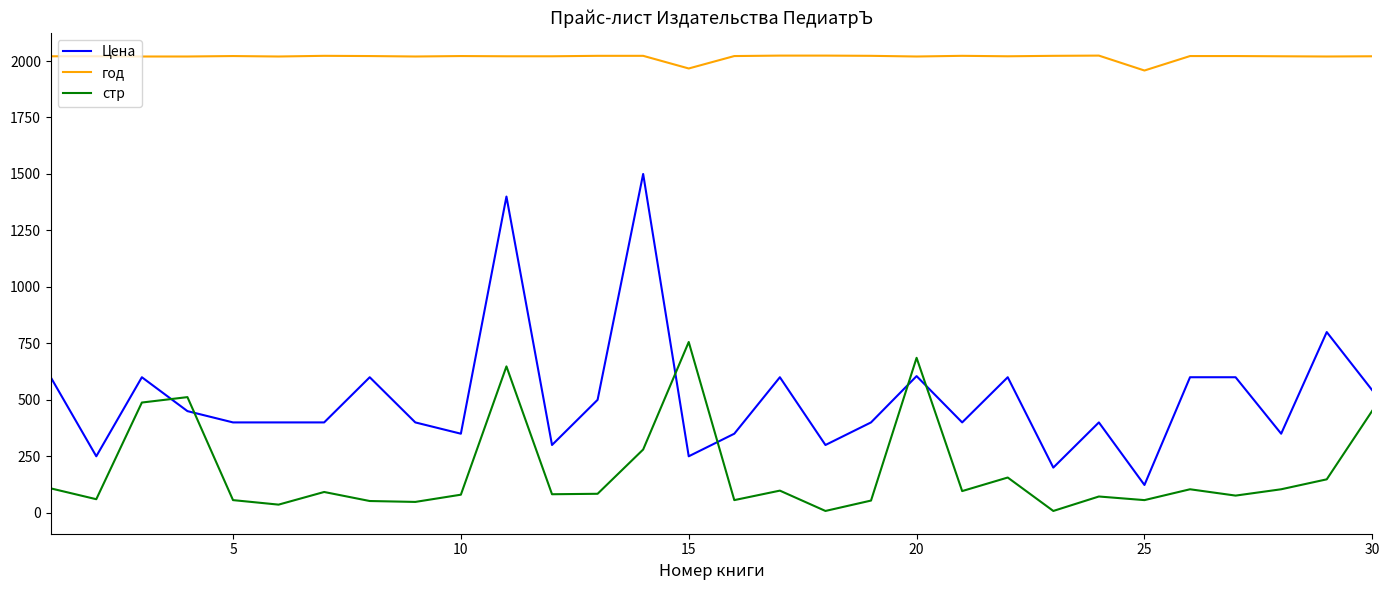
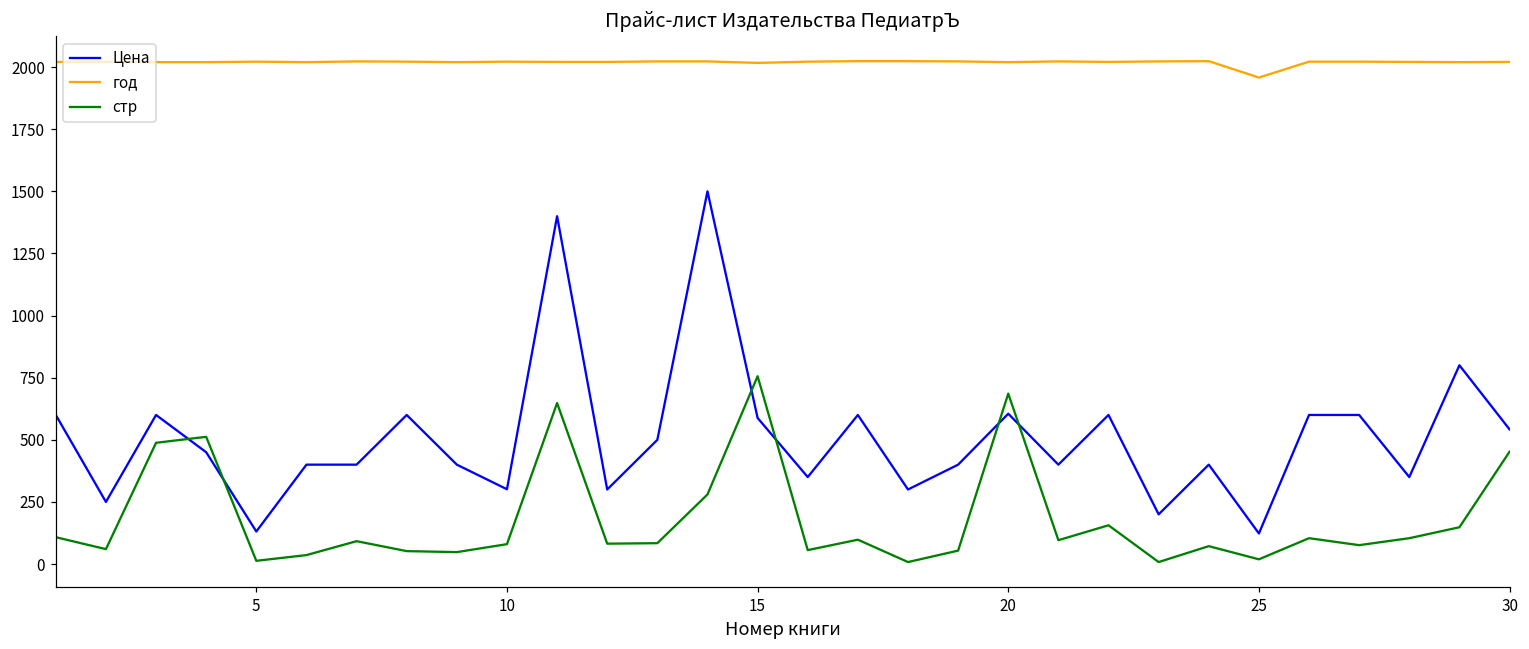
Цена, 5: 400 -> 130
стр, 5: 60 -> 10
Цена, 10: 350 -> 300
Цена, 15: 250 -> 590
год, 15: 1970 -> 2020
стр, 25: 60 -> 20
